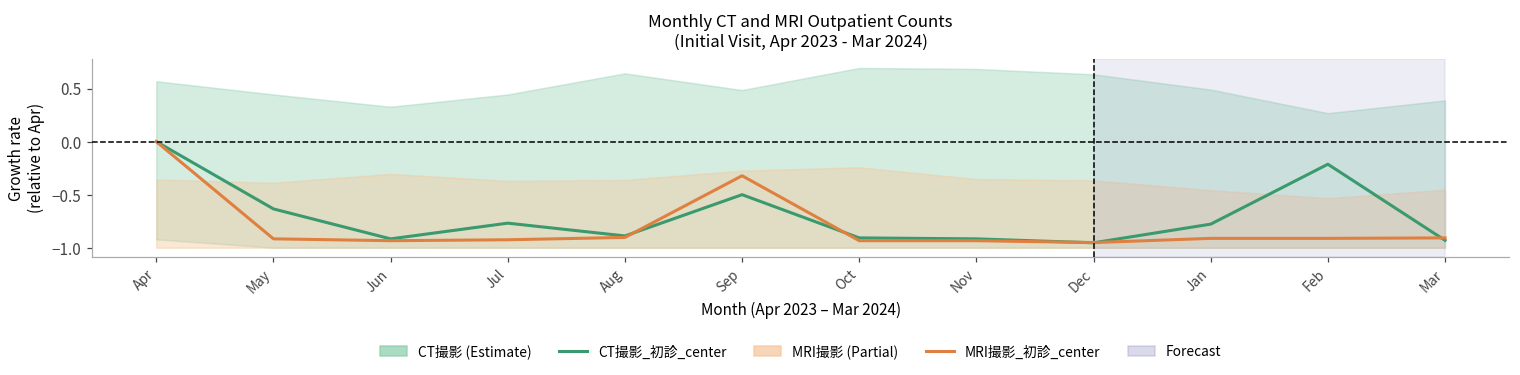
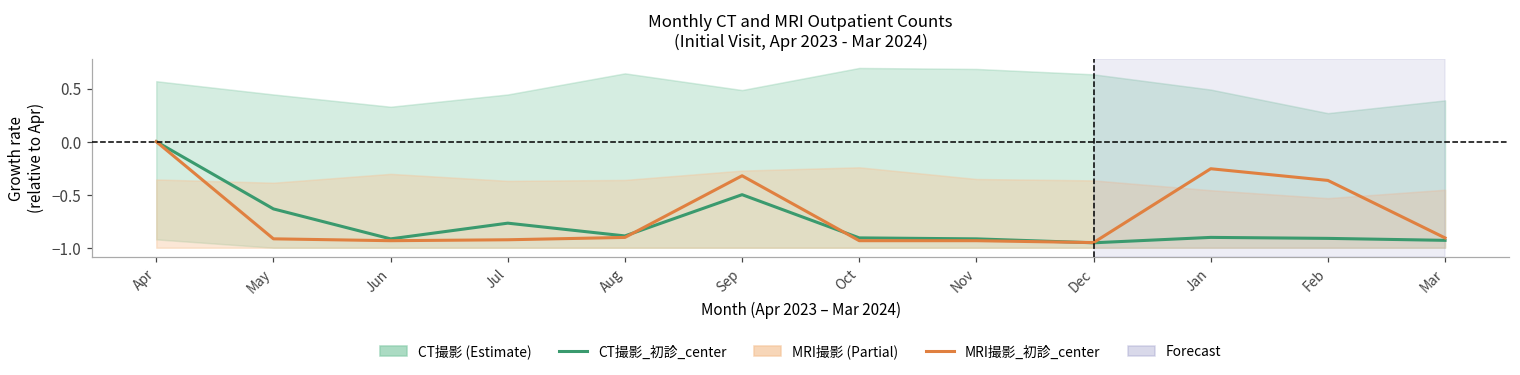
CT撮影_初診_center, Jan: -0.8 -> -0.9
MRI撮影_初診_center, Jan: -0.9 -> -0.3
CT撮影_初診_center, Feb: -0.2 -> -0.9
MRI撮影_初診_center, Feb: -0.9 -> -0.4
